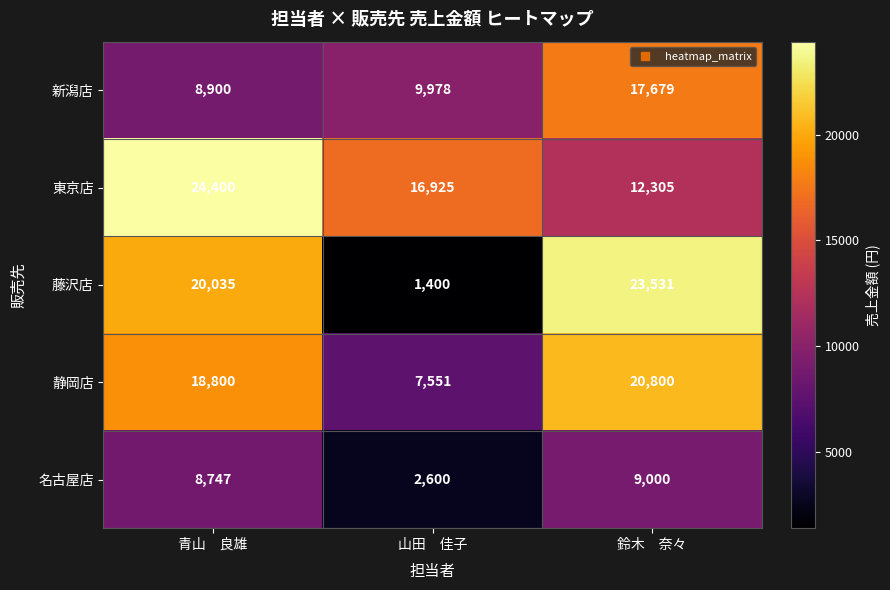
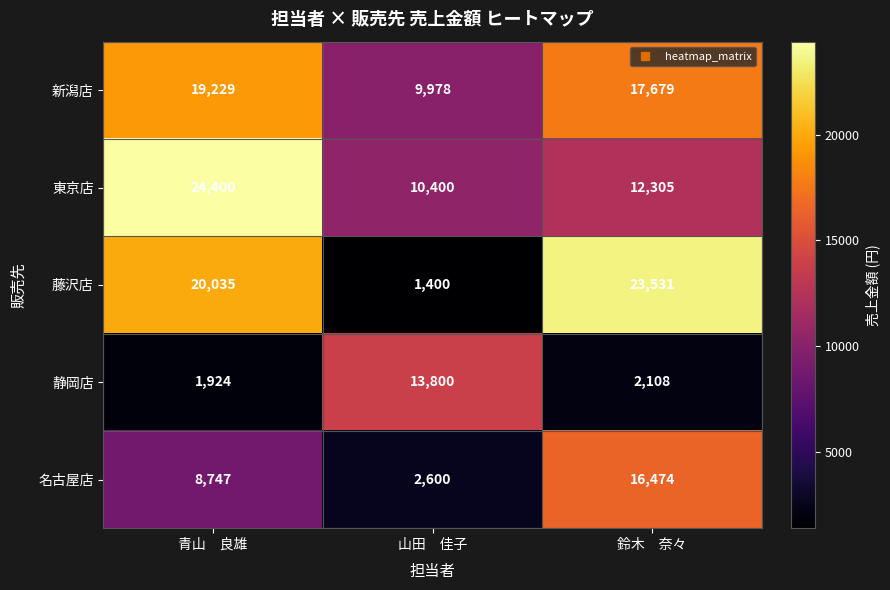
新潟店, 青山 良雄: 8,900 -> 19,229
東京店, 山田 佳子: 16,925 -> 10,400
静岡店, 青山 良雄: 18,800 -> 1,924
静岡店, 山田 佳子: 7,551 -> 13,800
静岡店, 鈴木 奈々: 20,800 -> 2,108
名古屋店, 鈴木 奈々: 9,000 -> 16,474
